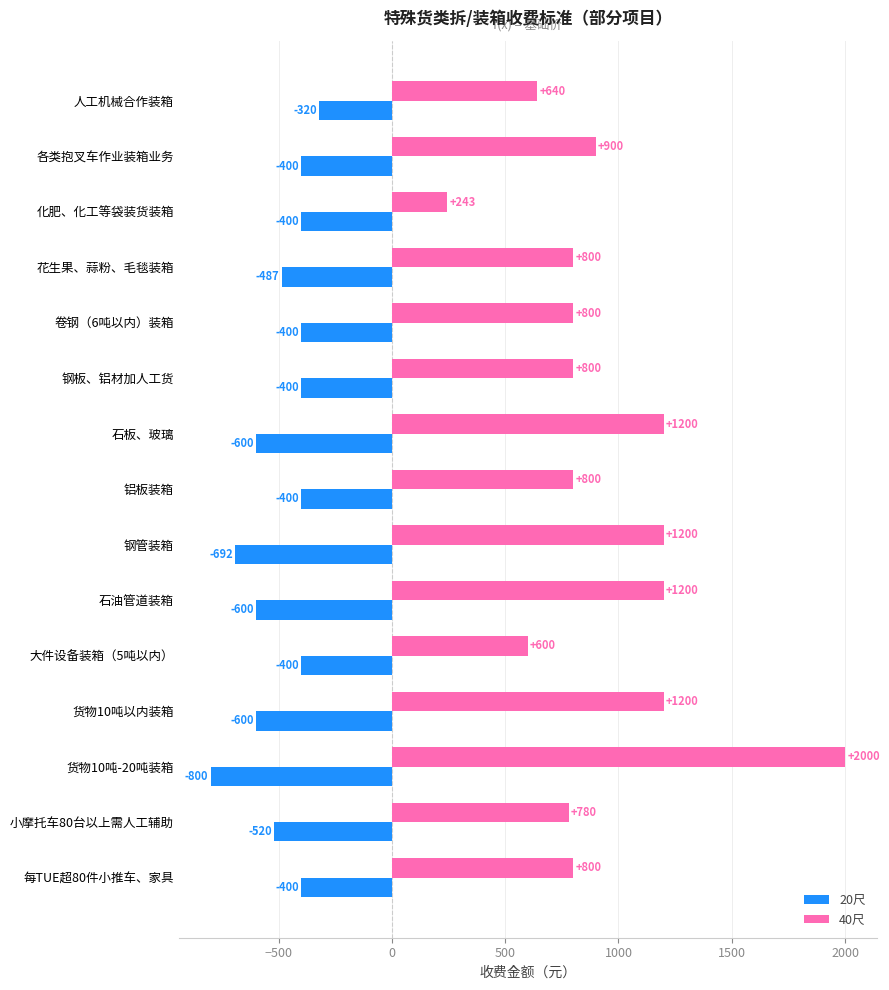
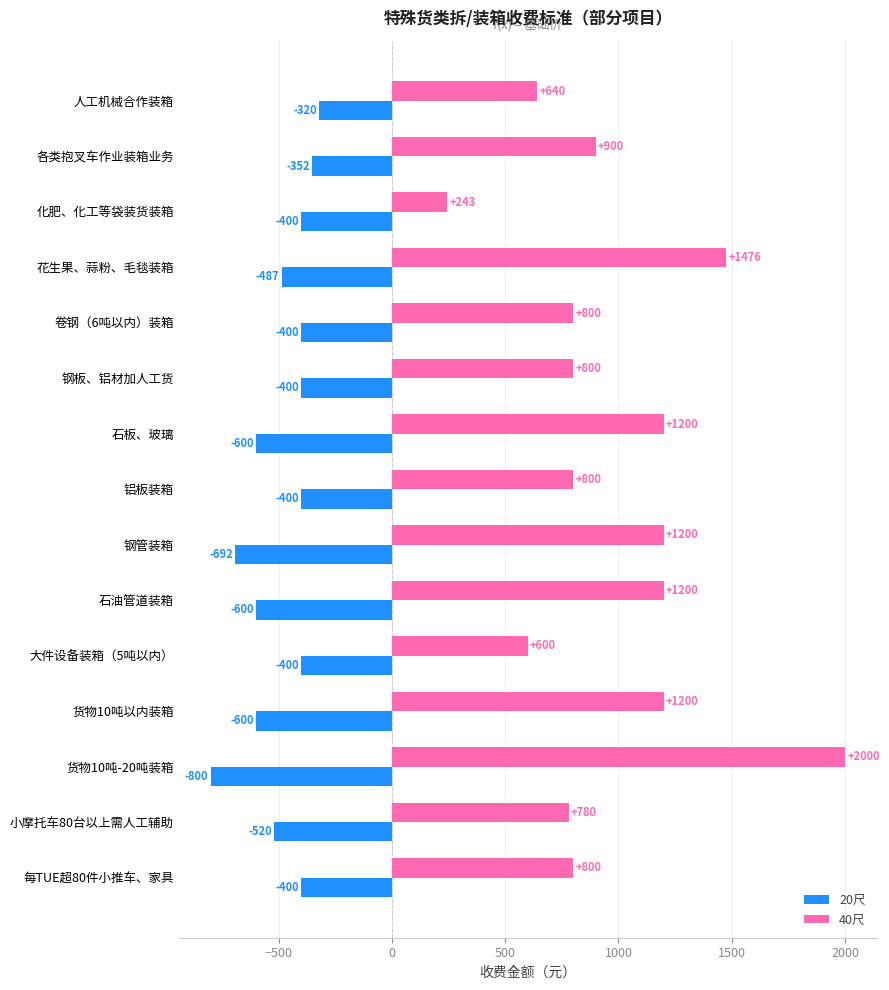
20尺, 各类抱叉车作业装箱业务: -400 -> -352
40尺, 花生果、蒜粉、毛毯装箱: +800 -> +1476
